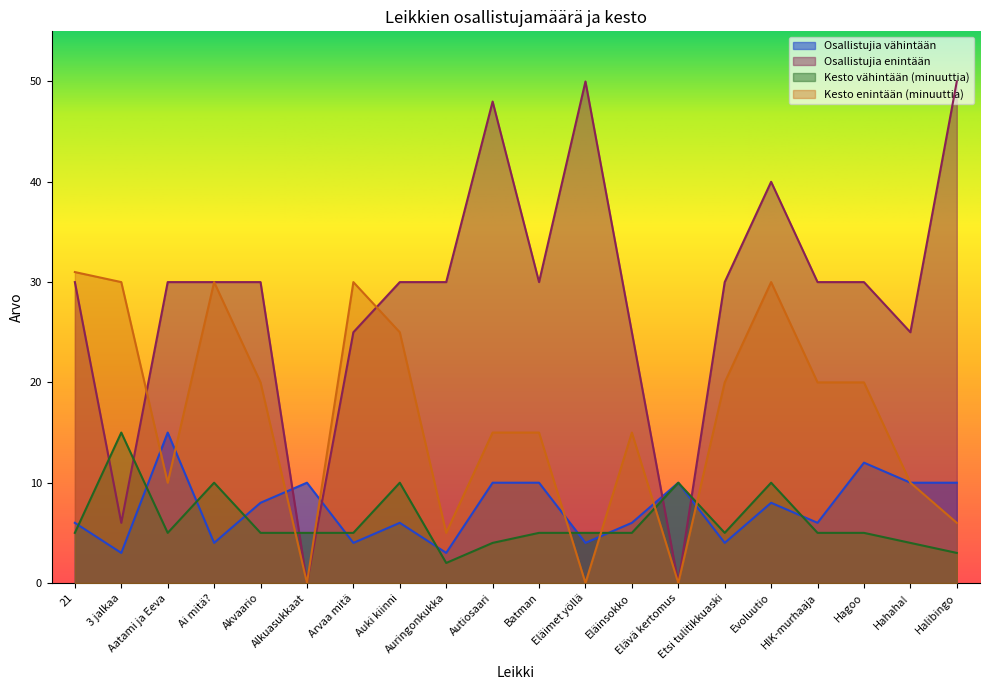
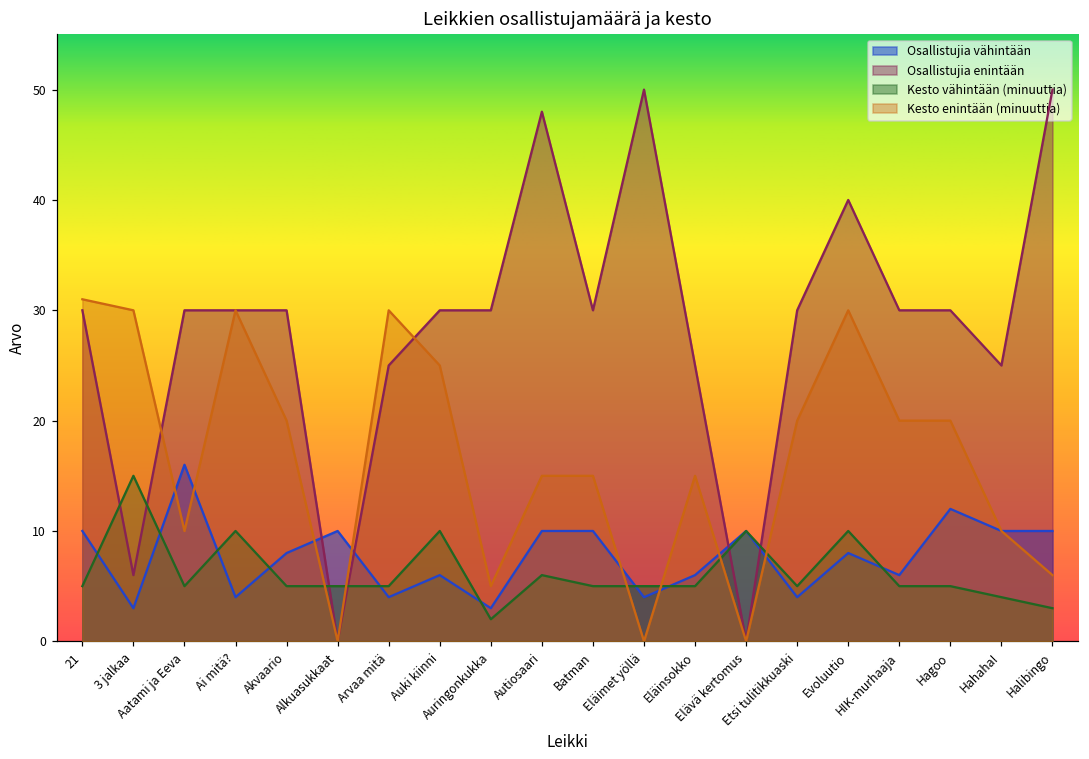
Osallistujia vähintään, 21: 6 -> 10
Osallistujia vähintään, Aatami ja Eeva: 15 -> 16
Kesto vähintään (minuuttia), Autiosaari: 4 -> 6
